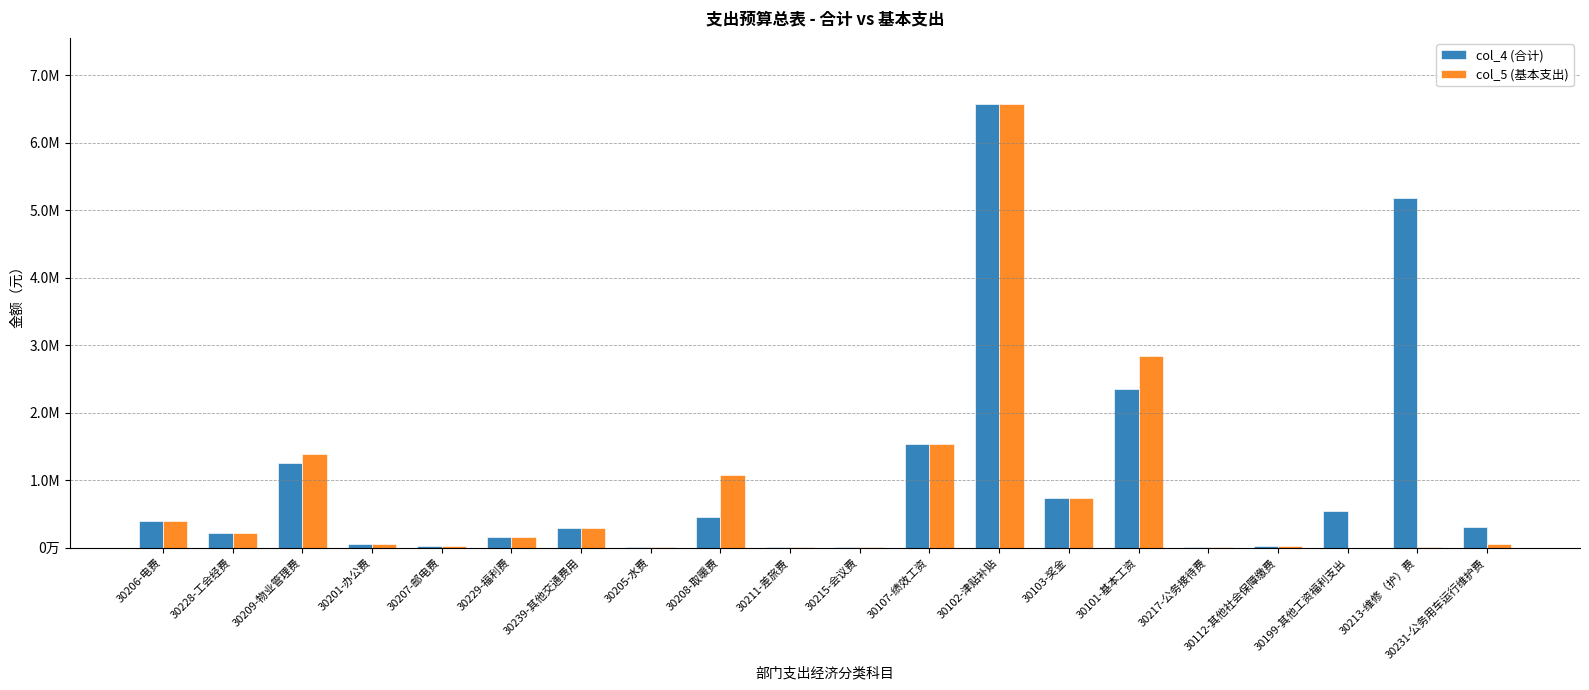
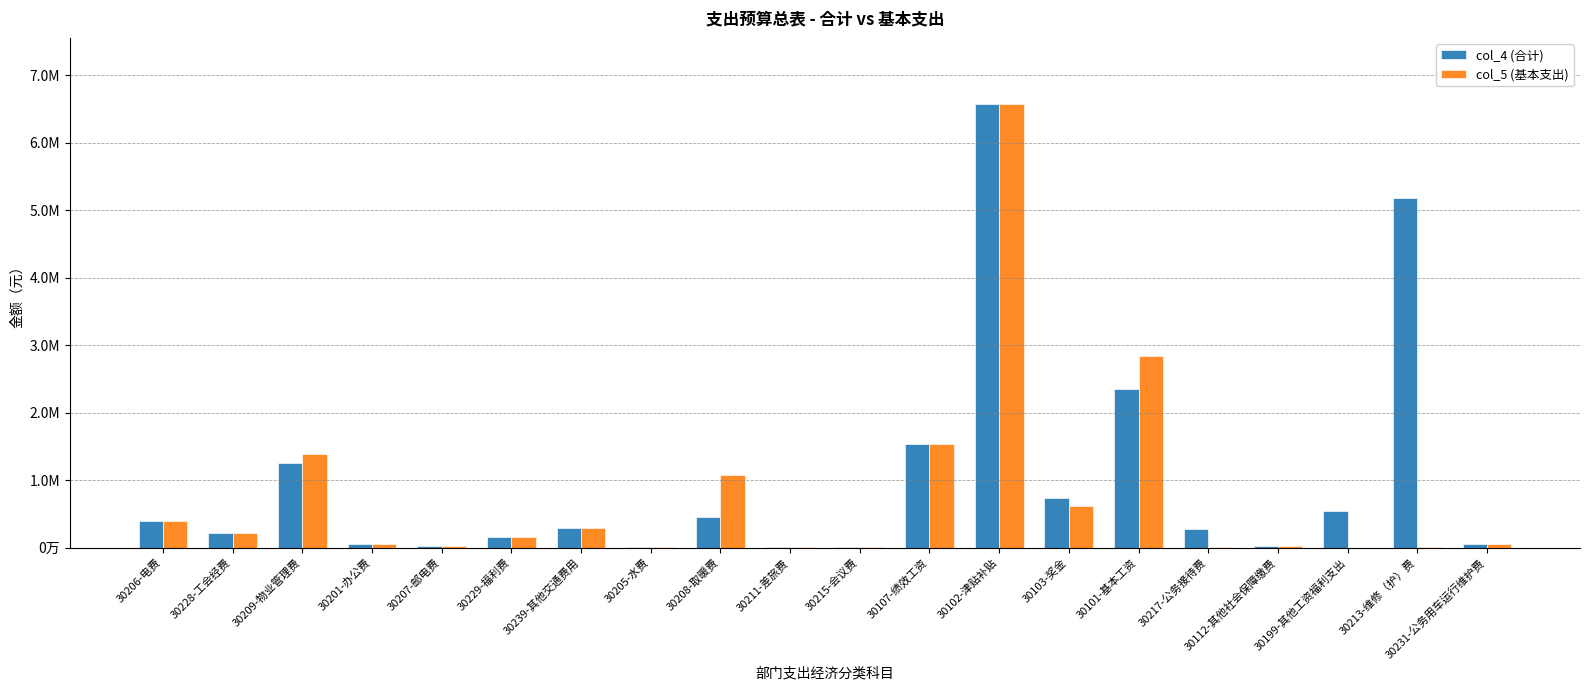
col_5 (基本支出), 30103-奖金: 700000 -> 600000
col_4 (合计), 30217-公务接待费: 0 -> 300000
col_4 (合计), 30231-公务用车运行维护费: 300000 -> 100000
